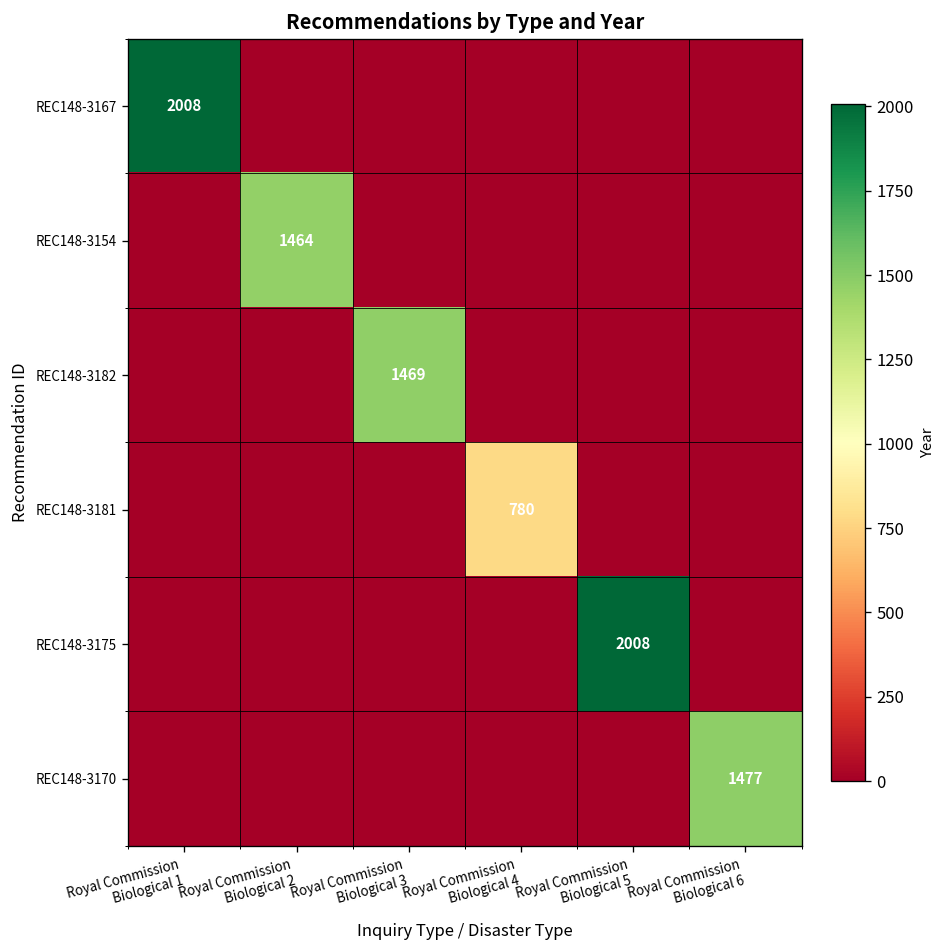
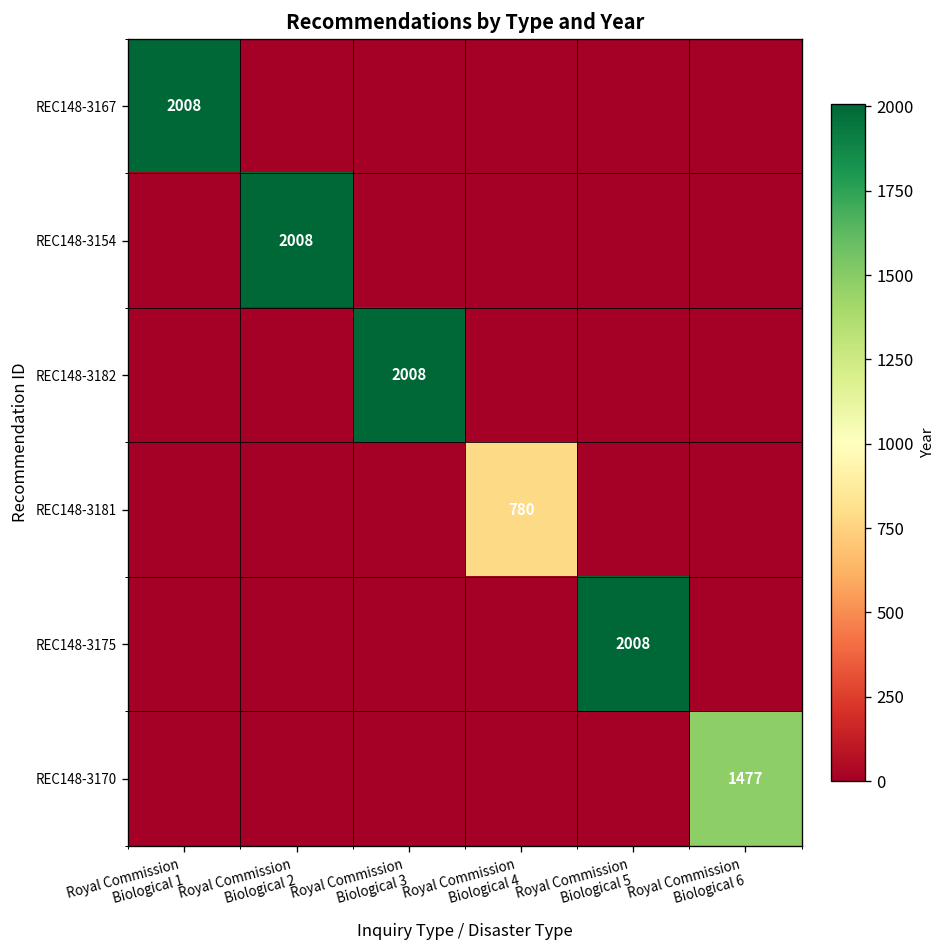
REC148-3154, Royal Commission Biological 2: 1464 -> 2008
REC148-3182, Royal Commission Biological 3: 1469 -> 2008
